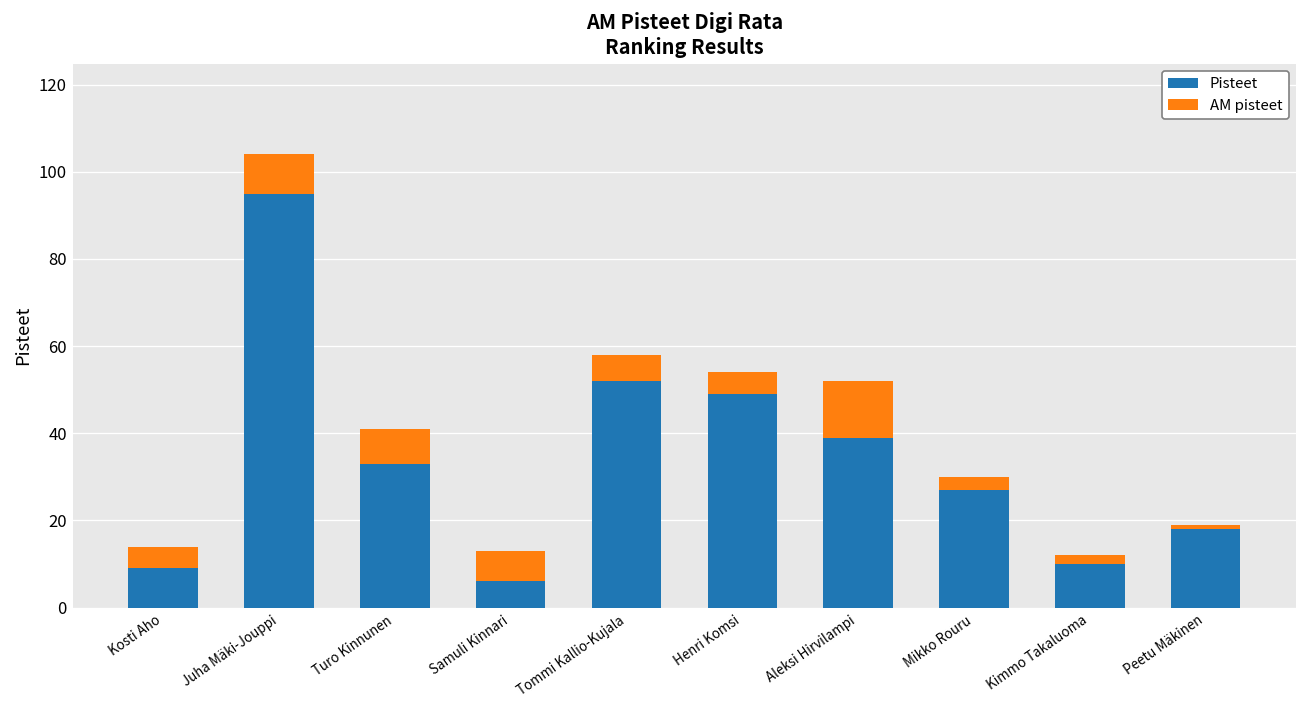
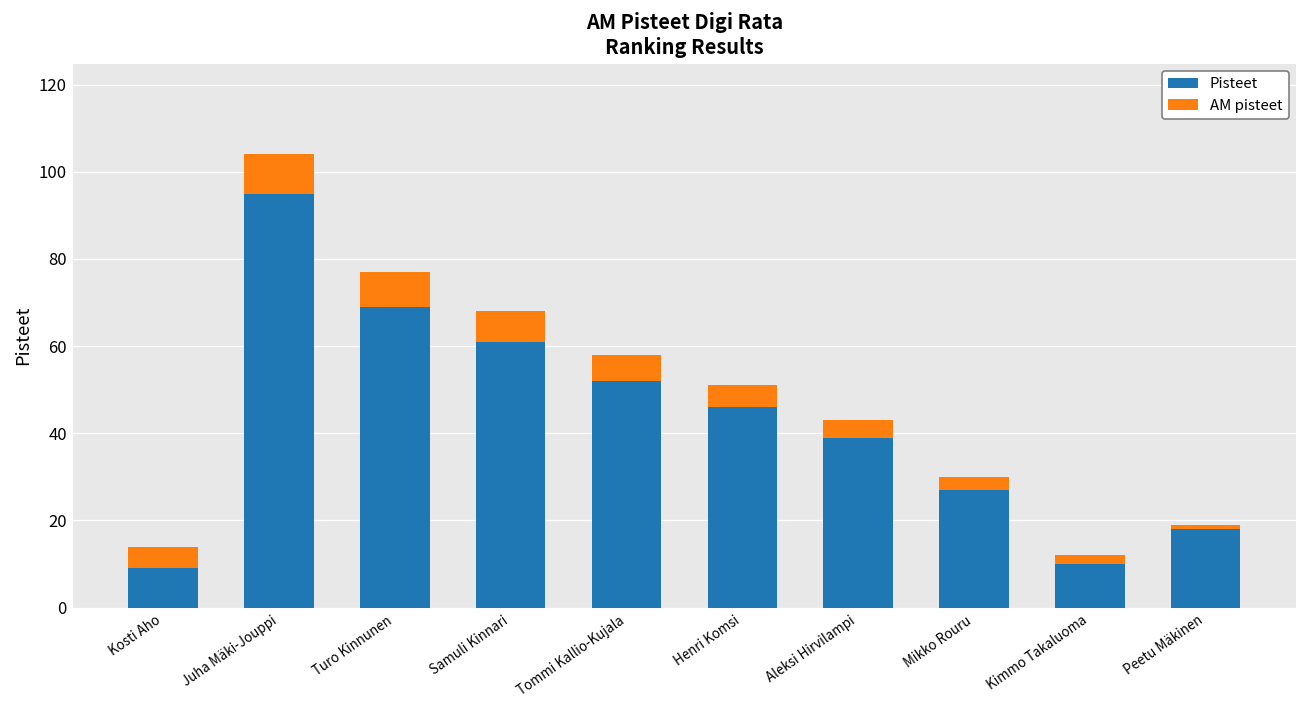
Pisteet, Turo Kinnunen: 33 -> 69
Pisteet, Samuli Kinnari: 6 -> 61
Pisteet, Henri Komsi: 49 -> 46
AM pisteet, Aleksi Hirvilampi: 13 -> 4
